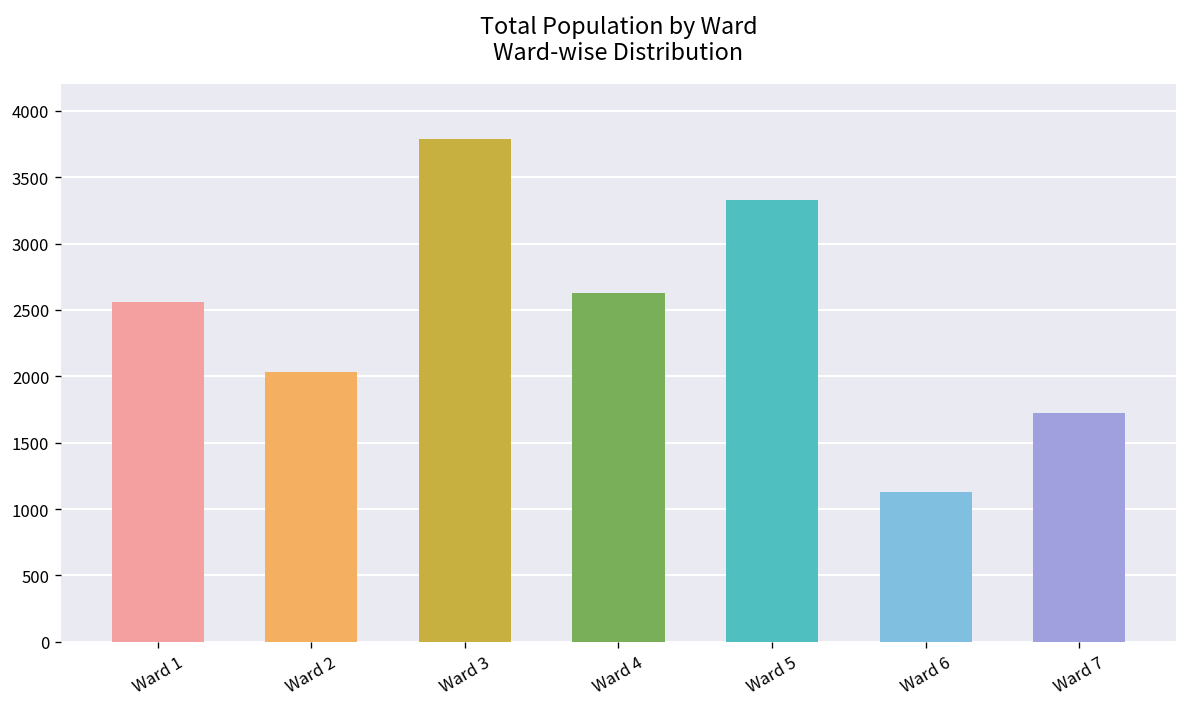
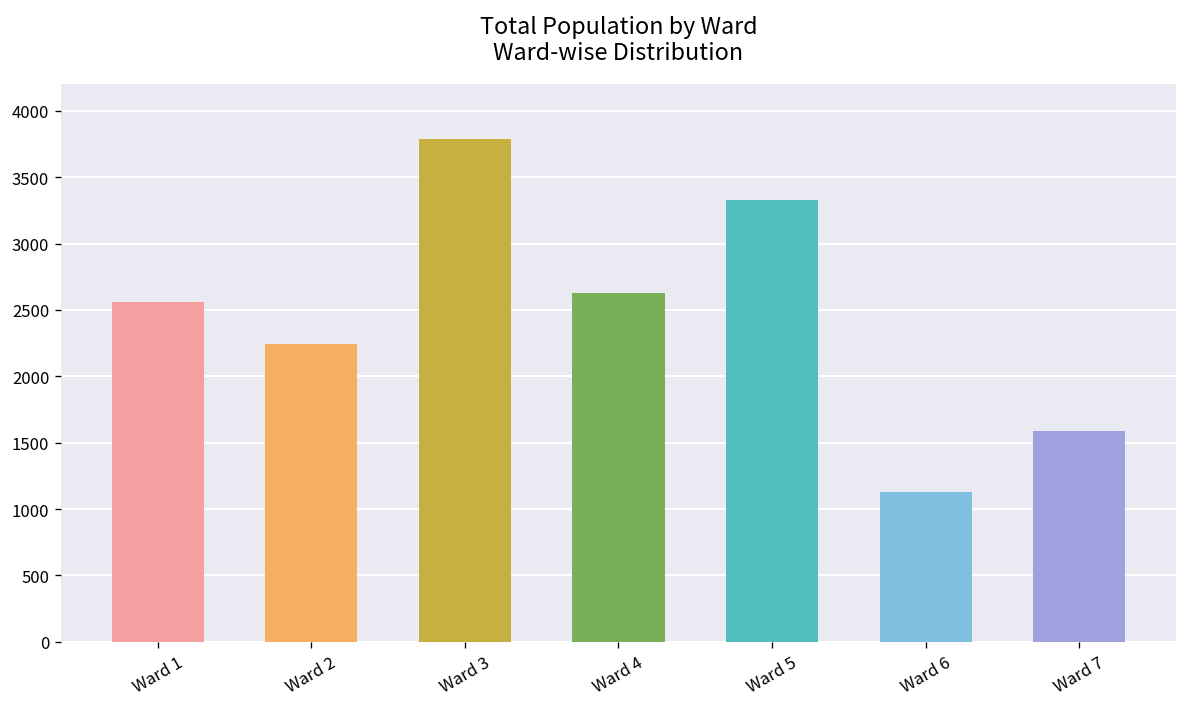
Ward 2: 2030 -> 2240
Ward 7: 1720 -> 1590
